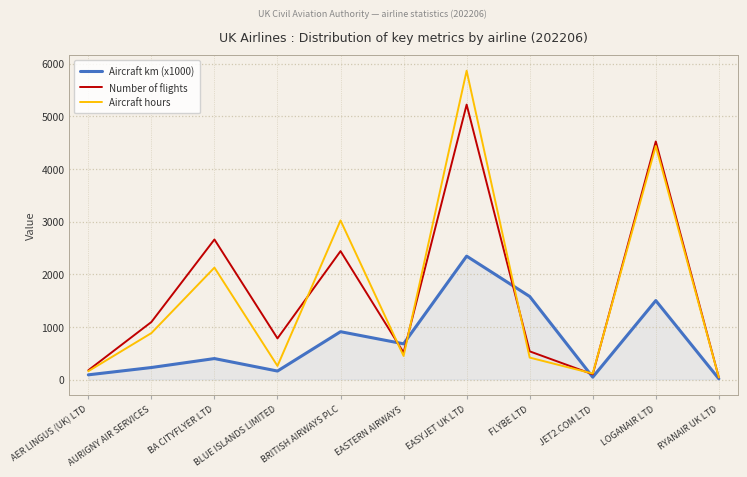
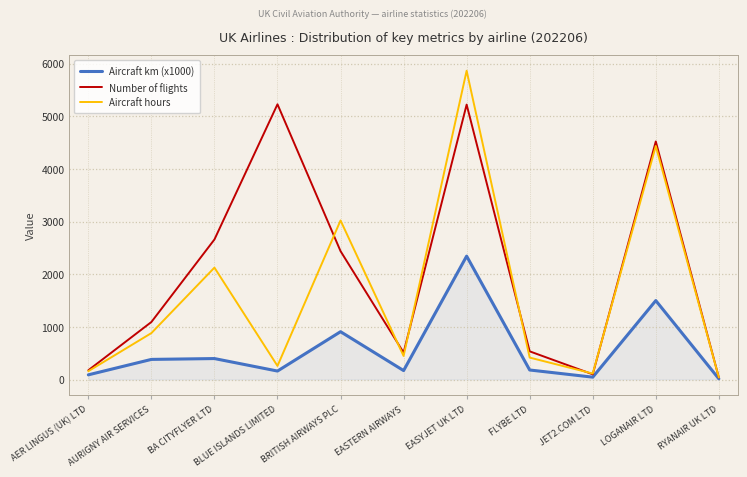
Aircraft km (x1000), AURIGNY AIR SERVICES: 200 -> 400
Number of flights, BLUE ISLANDS LIMITED: 800 -> 5200
Aircraft km (x1000), EASTERN AIRWAYS: 700 -> 200
Aircraft km (x1000), FLYBE LTD: 1600 -> 200
